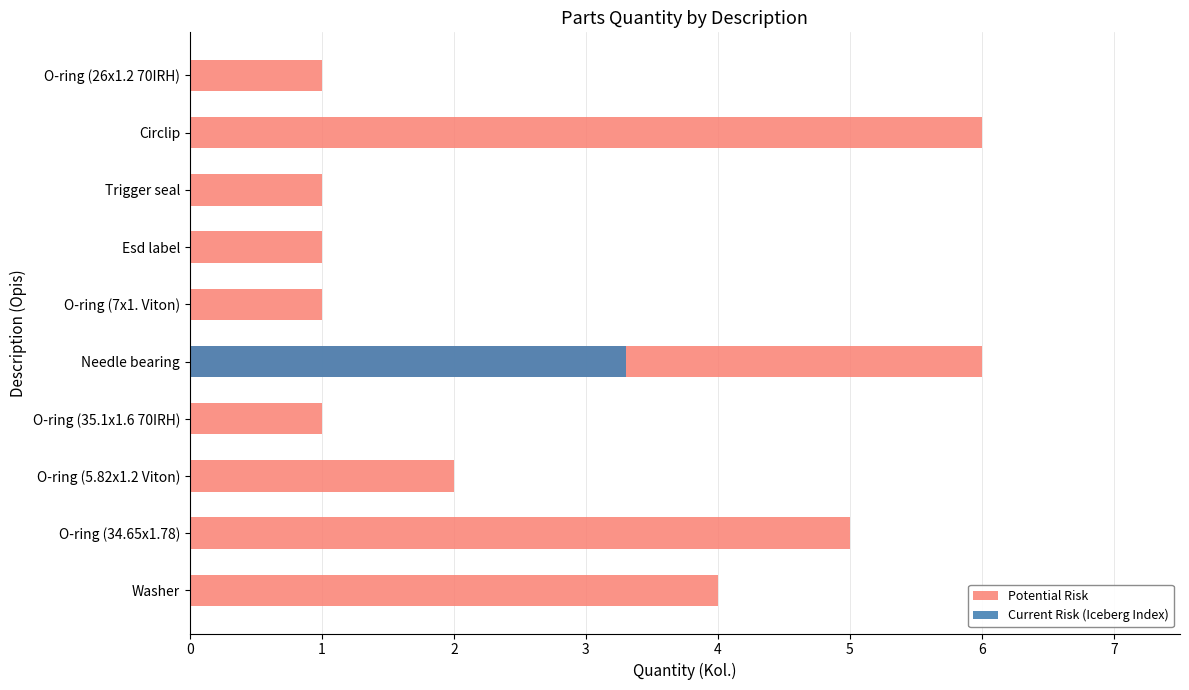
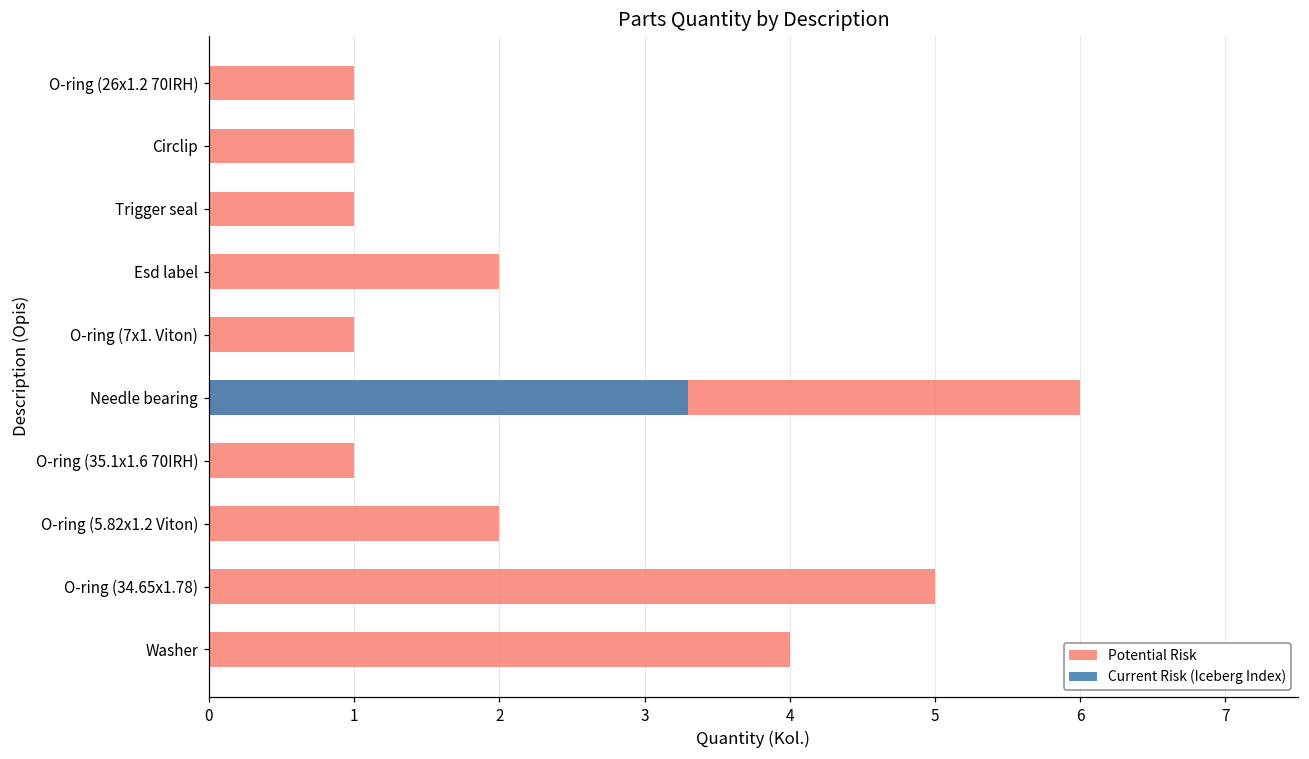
Potential Risk, Circlip: 6 -> 1
Potential Risk, Esd label: 1 -> 2
